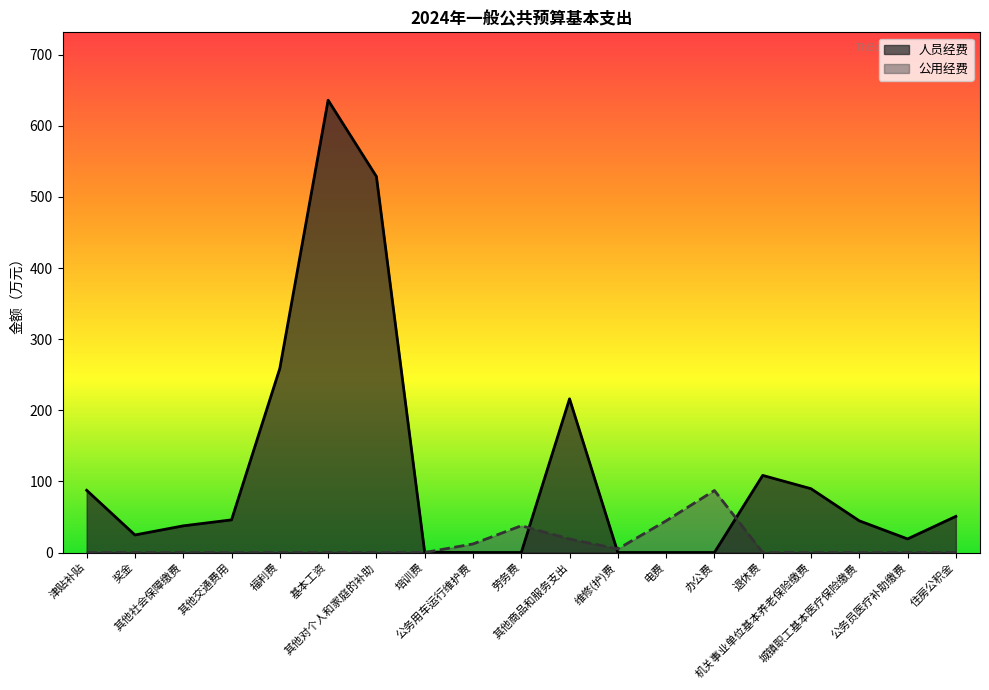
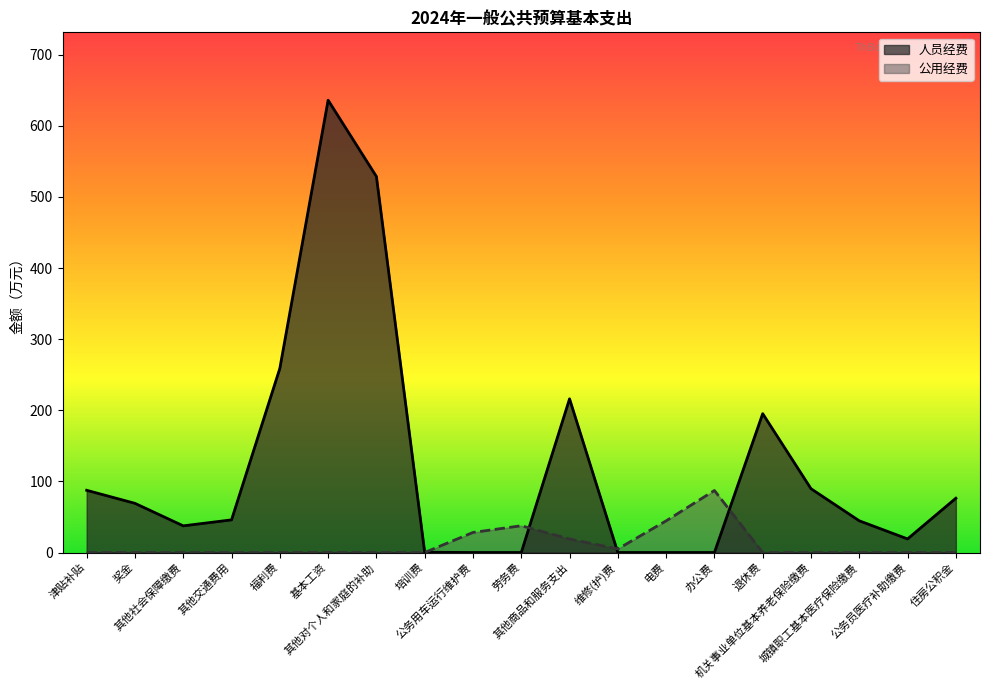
人员经费, 奖金: 20 -> 70
公用经费, 公务用车运行维护费: 10 -> 30
人员经费, 退休费: 110 -> 200
人员经费, 住房公积金: 50 -> 80
